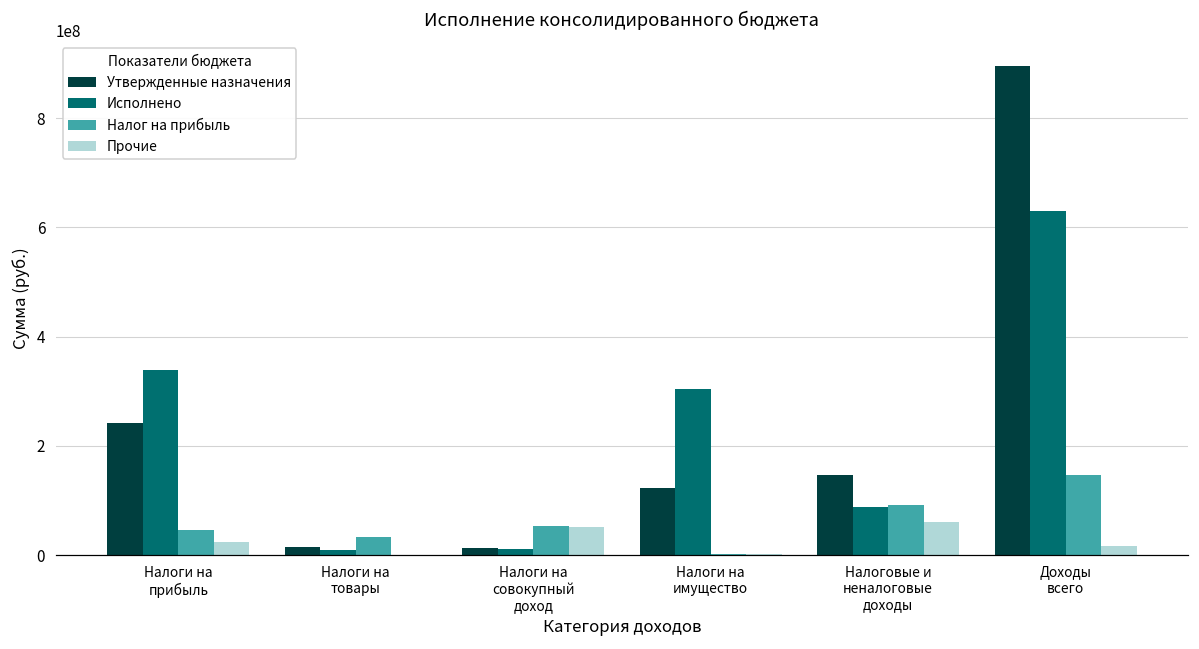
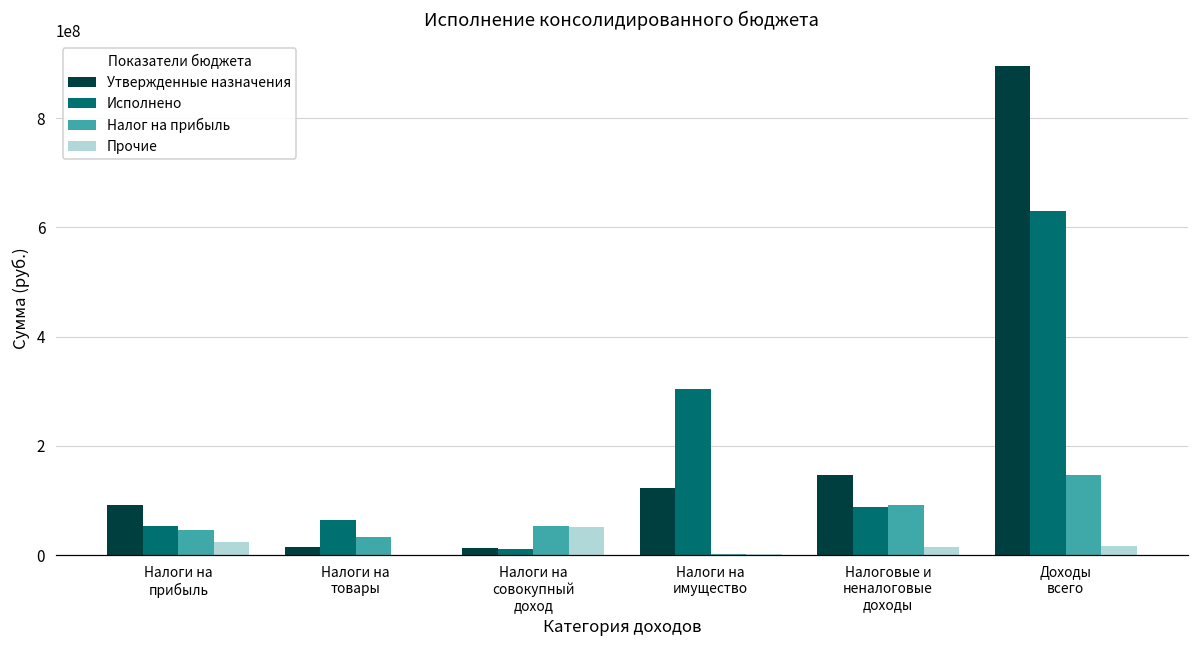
Утвержденные назначения, Налоги на прибыль: 240000000 -> 90000000
Исполнено, Налоги на прибыль: 340000000 -> 50000000
Исполнено, Налоги на товары: 10000000 -> 60000000
Прочие, Налоговые и неналоговые доходы: 60000000 -> 10000000
